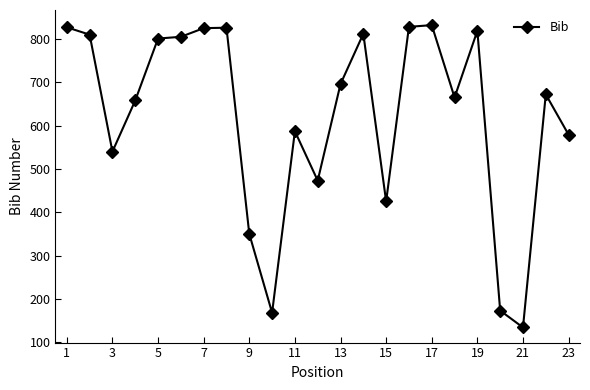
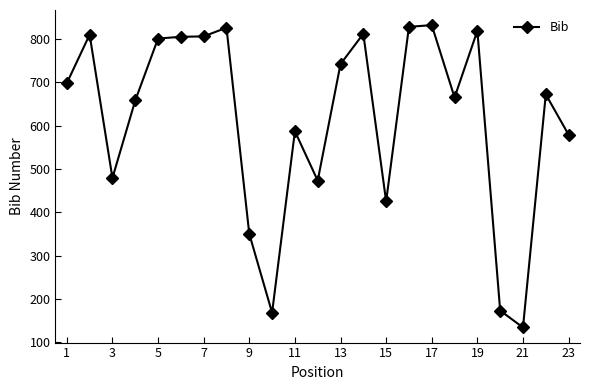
1: 830 -> 700
3: 540 -> 480
7: 830 -> 810
13: 700 -> 740
